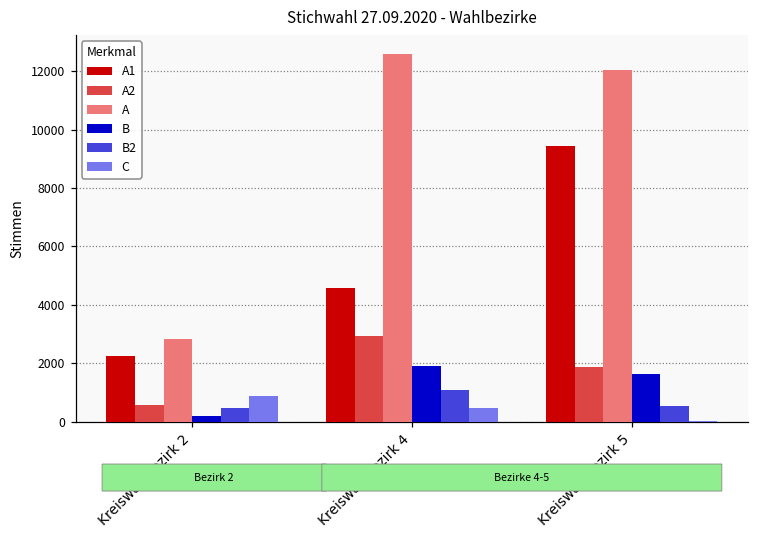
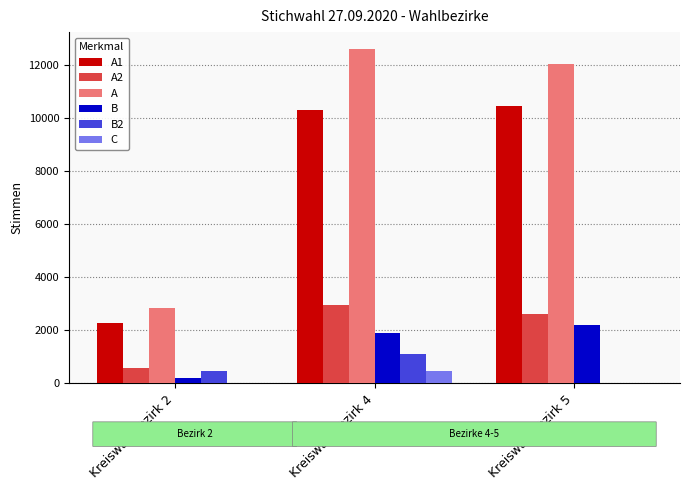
C, Kreiswahlbezirk 2: 900 -> 0
A1, Kreiswahlbezirk 4: 4600 -> 10300
A1, Kreiswahlbezirk 5: 9400 -> 10400
A2, Kreiswahlbezirk 5: 1900 -> 2600
B, Kreiswahlbezirk 5: 1600 -> 2200
B2, Kreiswahlbezirk 5: 500 -> 0
